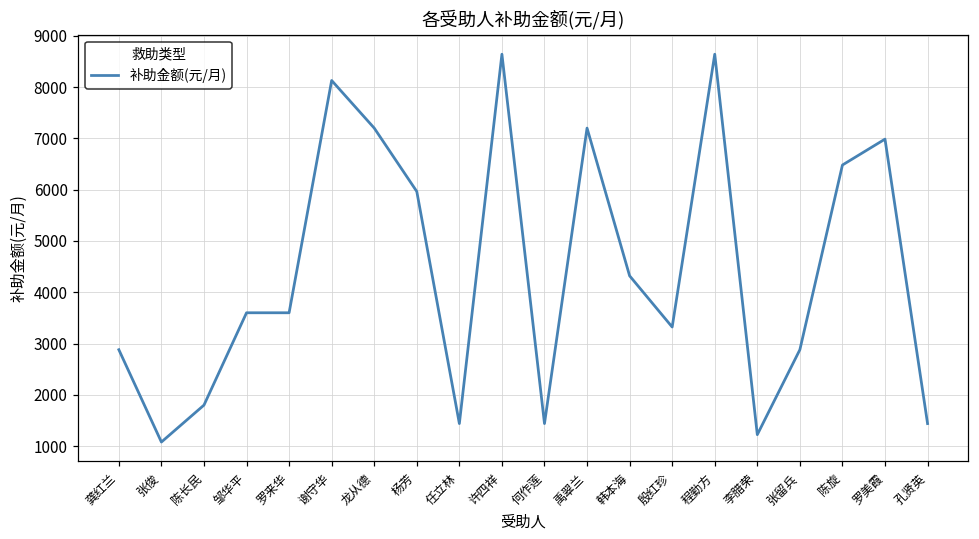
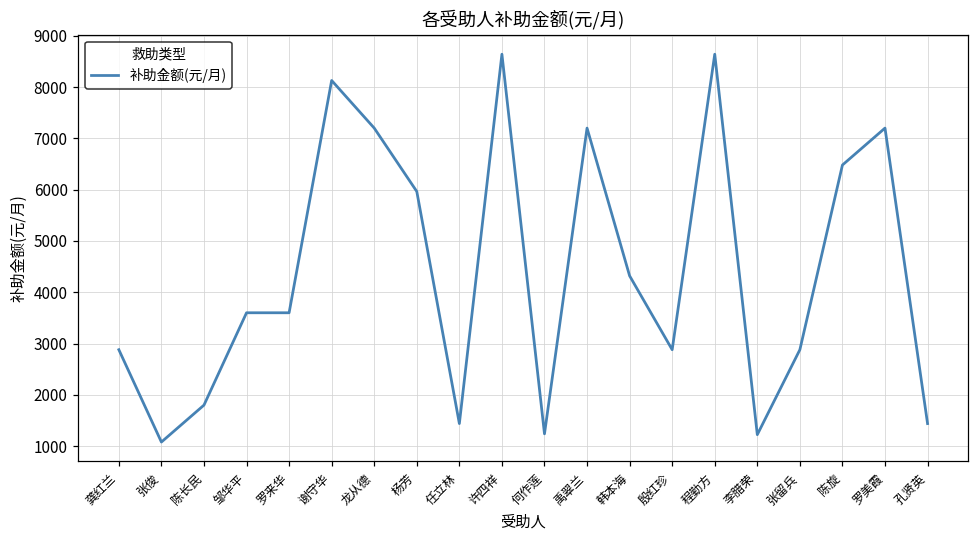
何作莲: 1400 -> 1200
殷红珍: 3300 -> 2900
罗美霞: 7000 -> 7200
